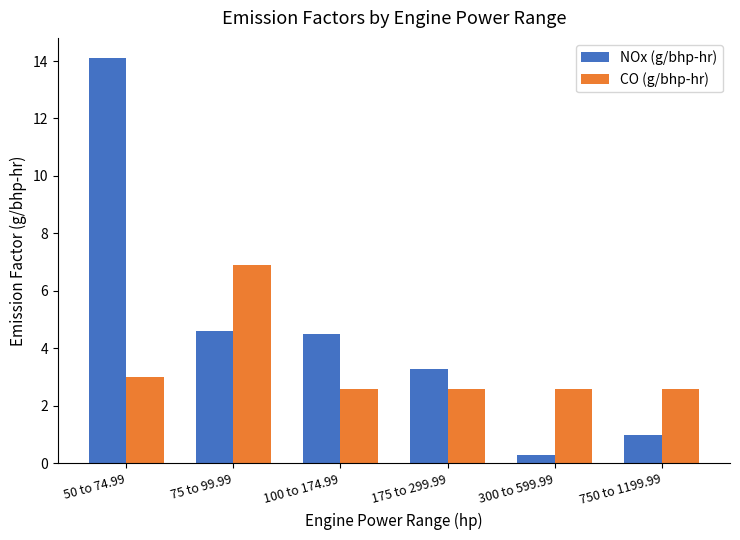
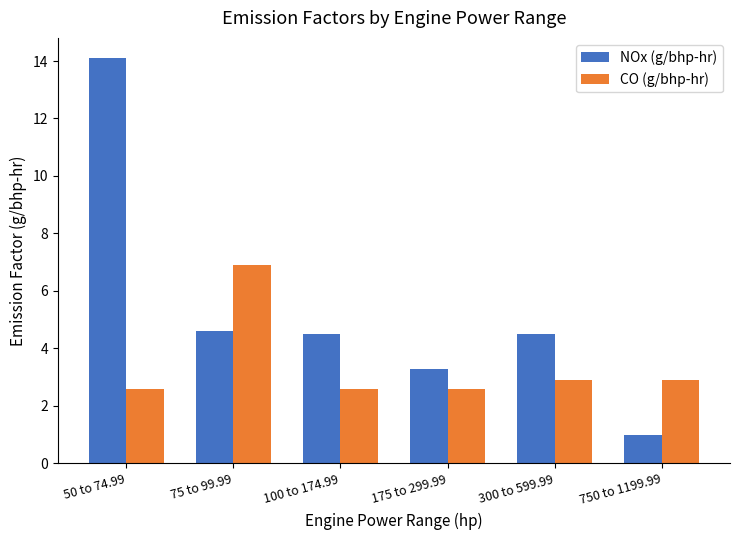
CO (g/bhp-hr), 50 to 74.99: 3.0 -> 2.6
NOx (g/bhp-hr), 300 to 599.99: 0.3 -> 4.5
CO (g/bhp-hr), 300 to 599.99: 2.6 -> 2.9
CO (g/bhp-hr), 750 to 1199.99: 2.6 -> 2.9
